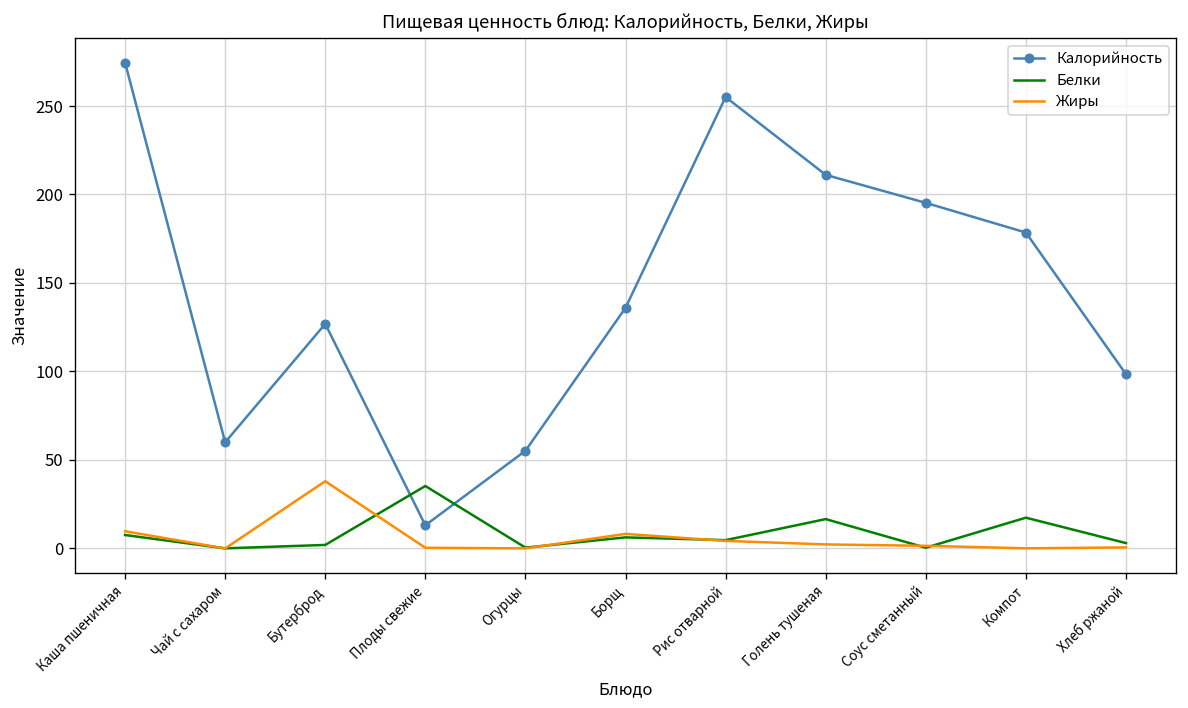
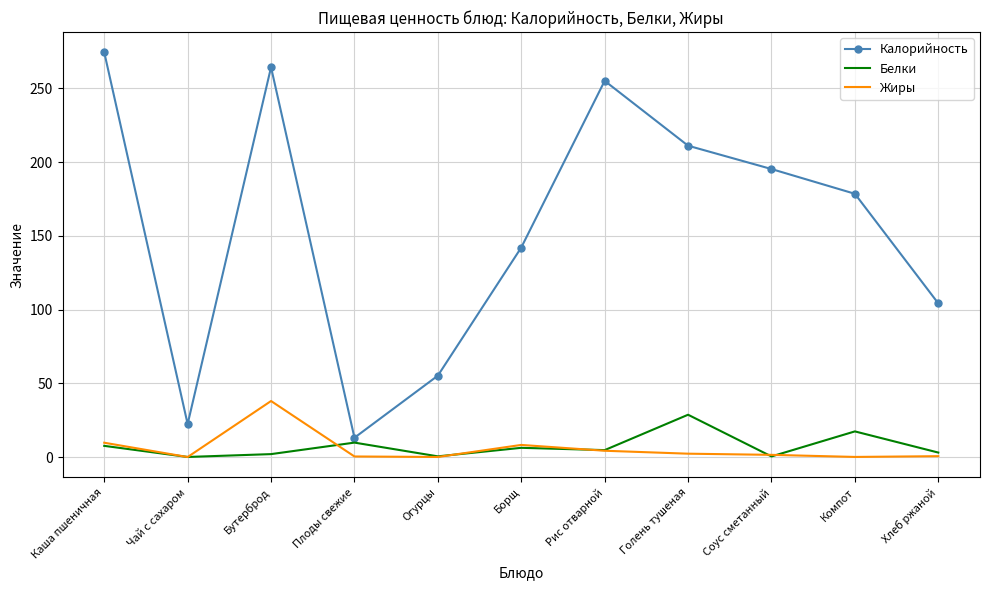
Калорийность, Чай с сахаром: 60 -> 22
Калорийность, Бутерброд: 127 -> 264
Белки, Плоды свежие: 35 -> 10
Калорийность, Борщ: 136 -> 142
Белки, Голень тушеная: 17 -> 29
Калорийность, Хлеб ржаной: 99 -> 104
